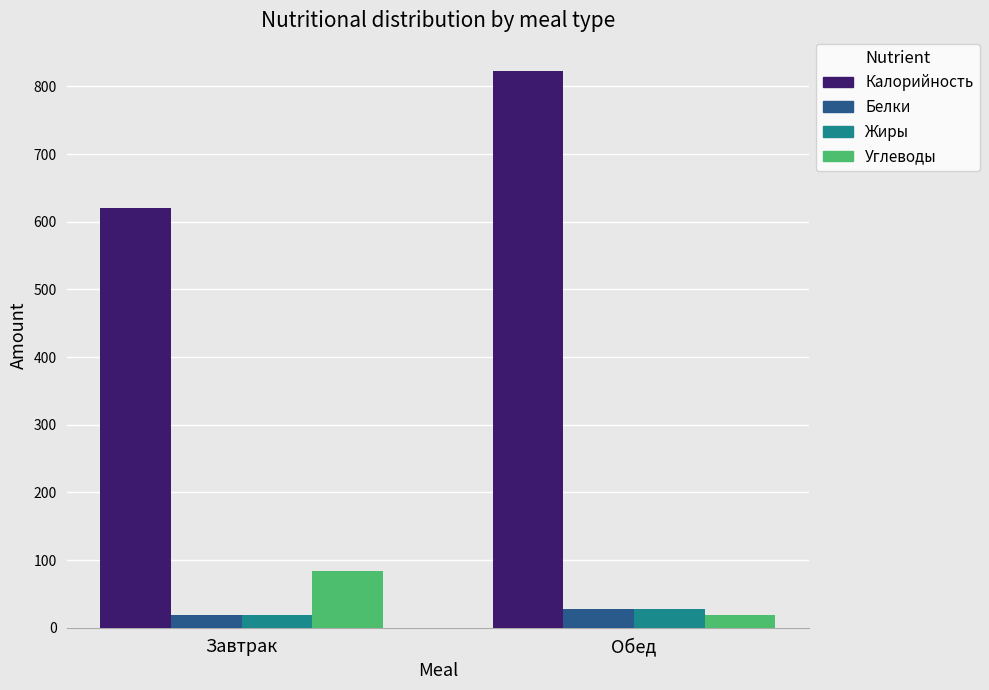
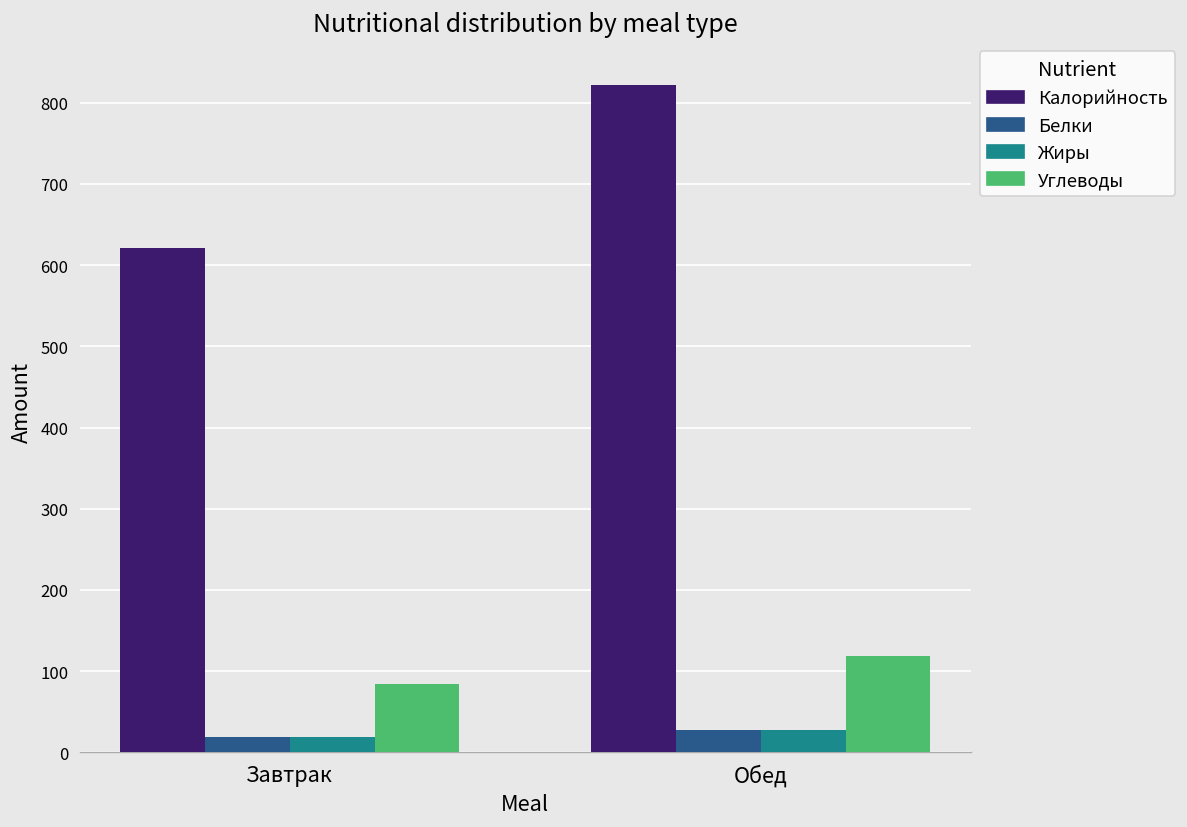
Углеводы, Обед: 20 -> 120
